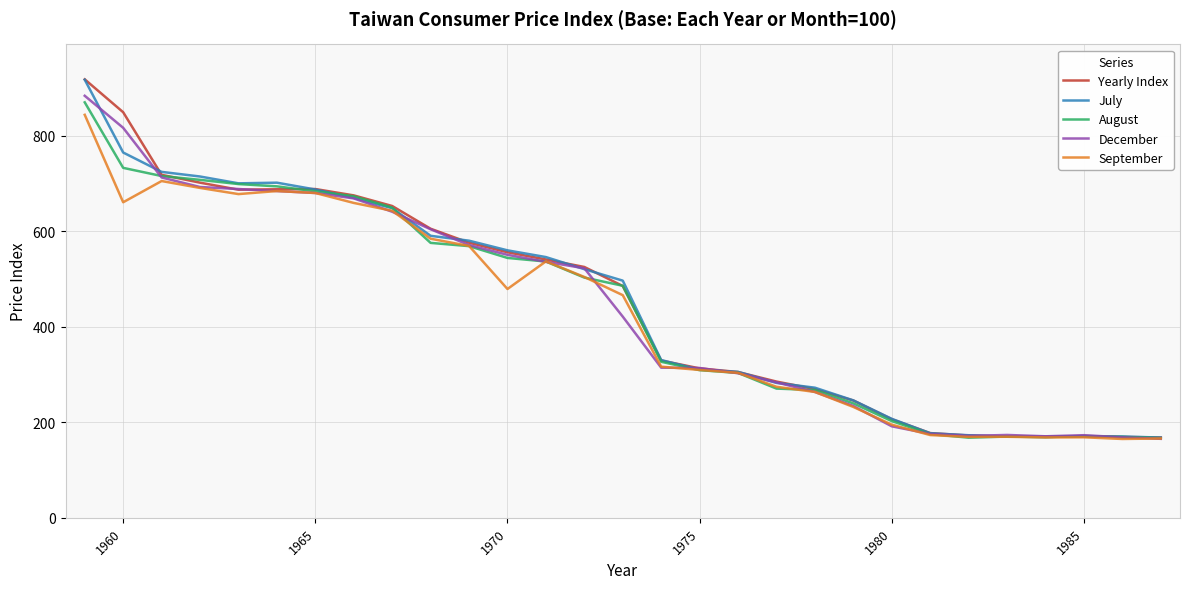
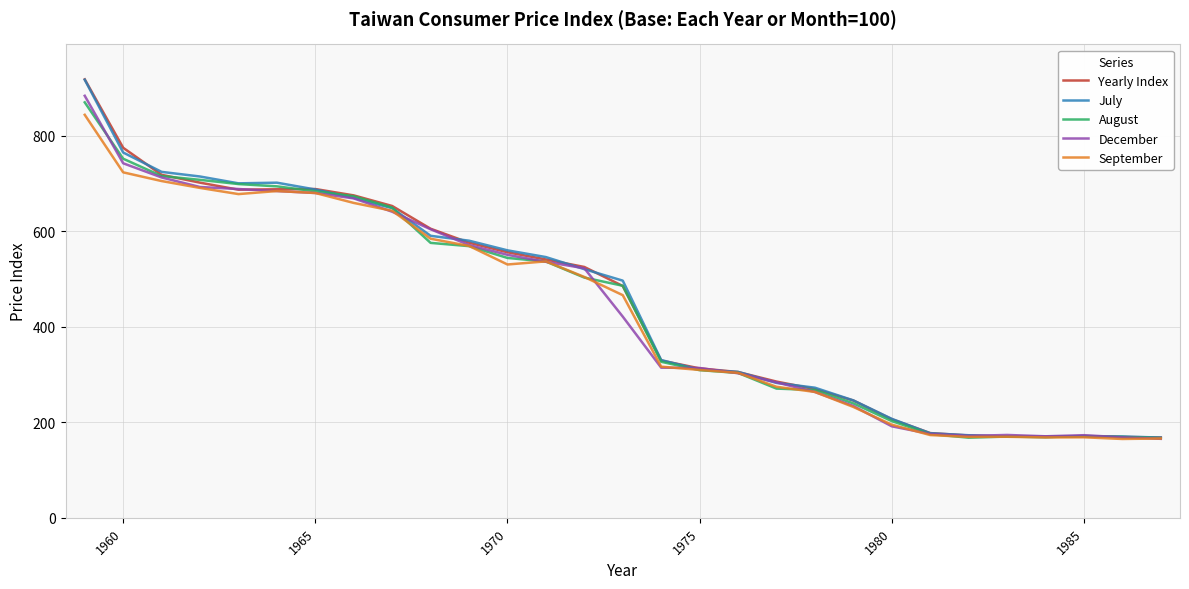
Yearly Index, 1960: 850 -> 770
August, 1960: 730 -> 750
December, 1960: 820 -> 740
September, 1960: 660 -> 720
September, 1970: 480 -> 530
